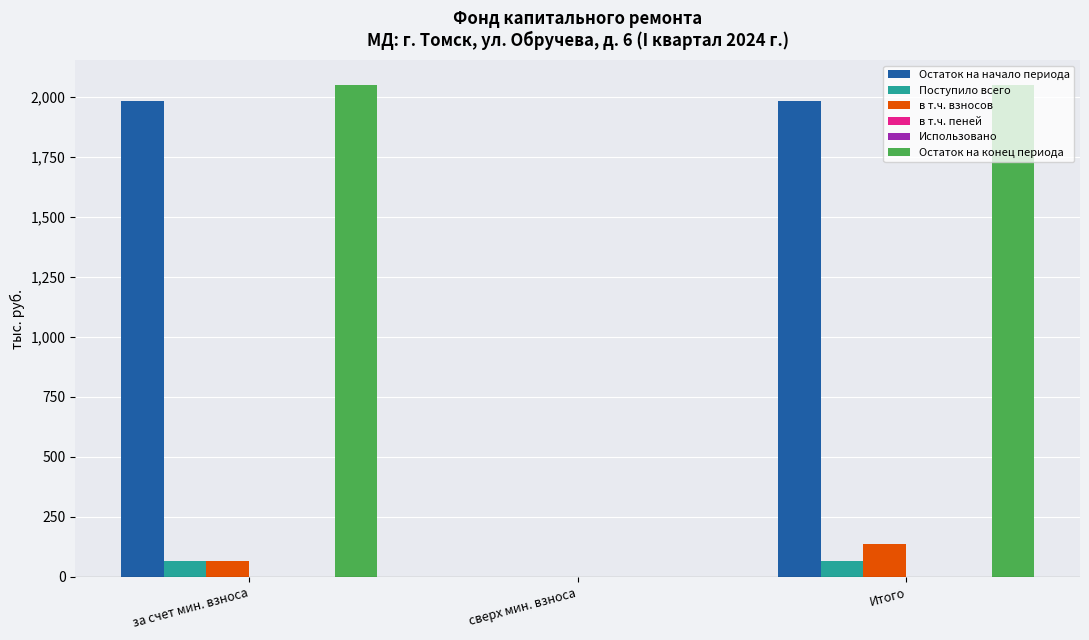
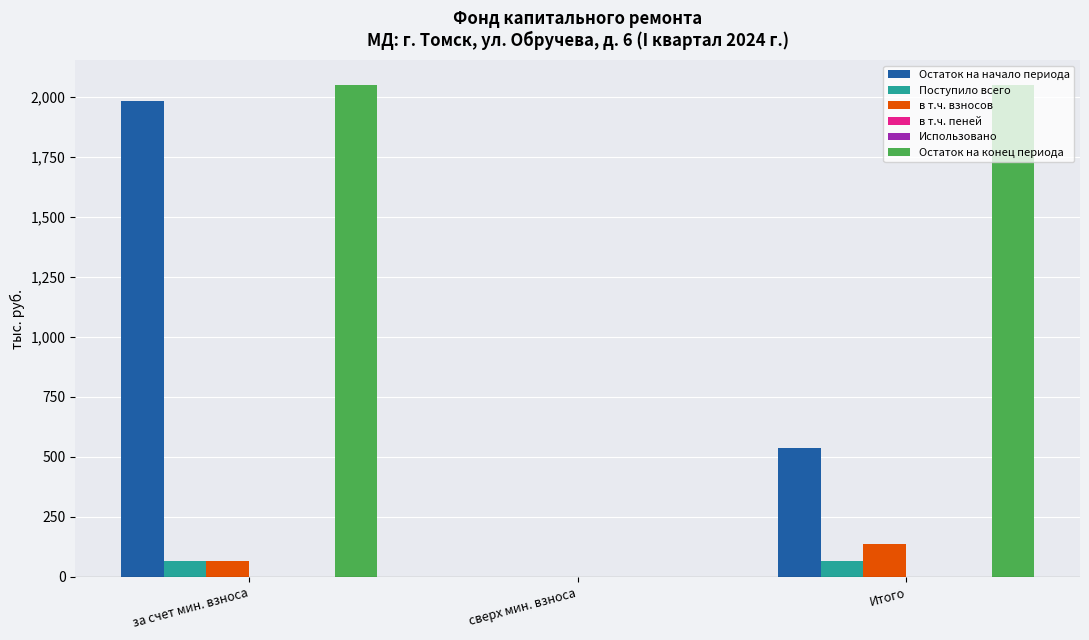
Остаток на начало периода, Итого: 1,980 -> 540
